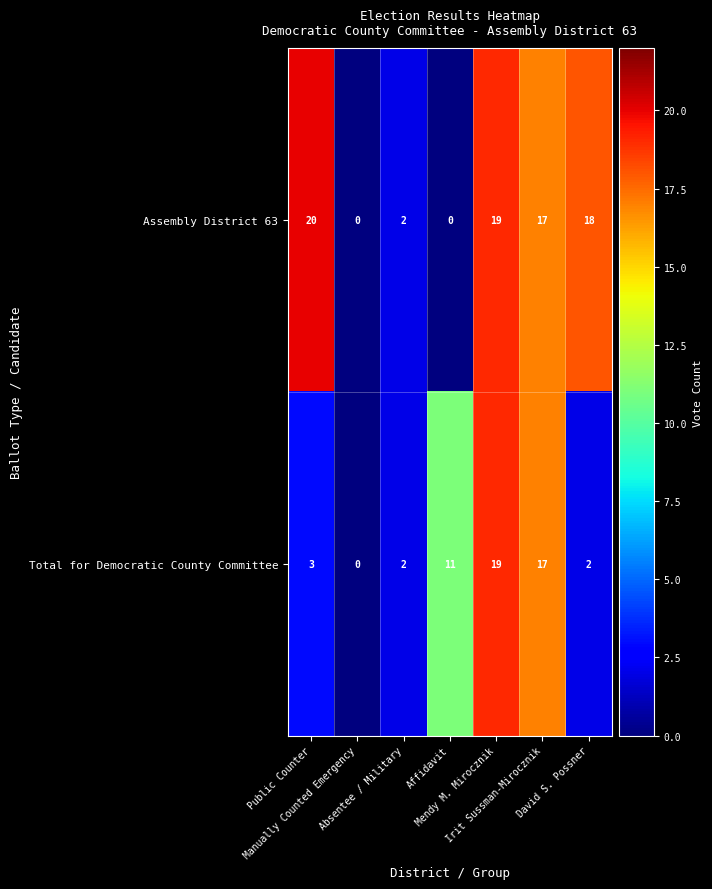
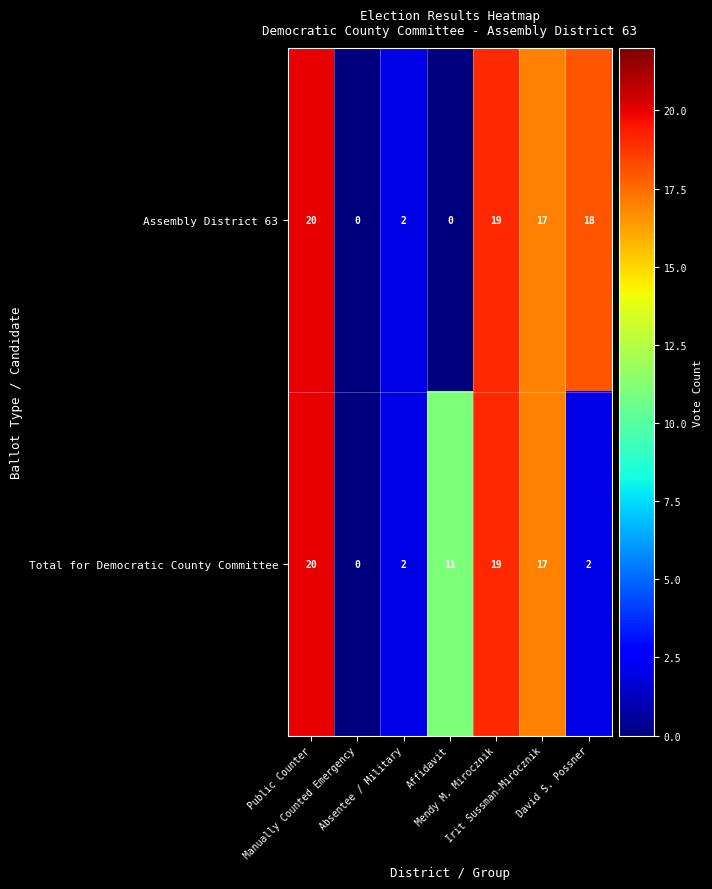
Total for Democratic County Committee, Public Counter: 3 -> 20
